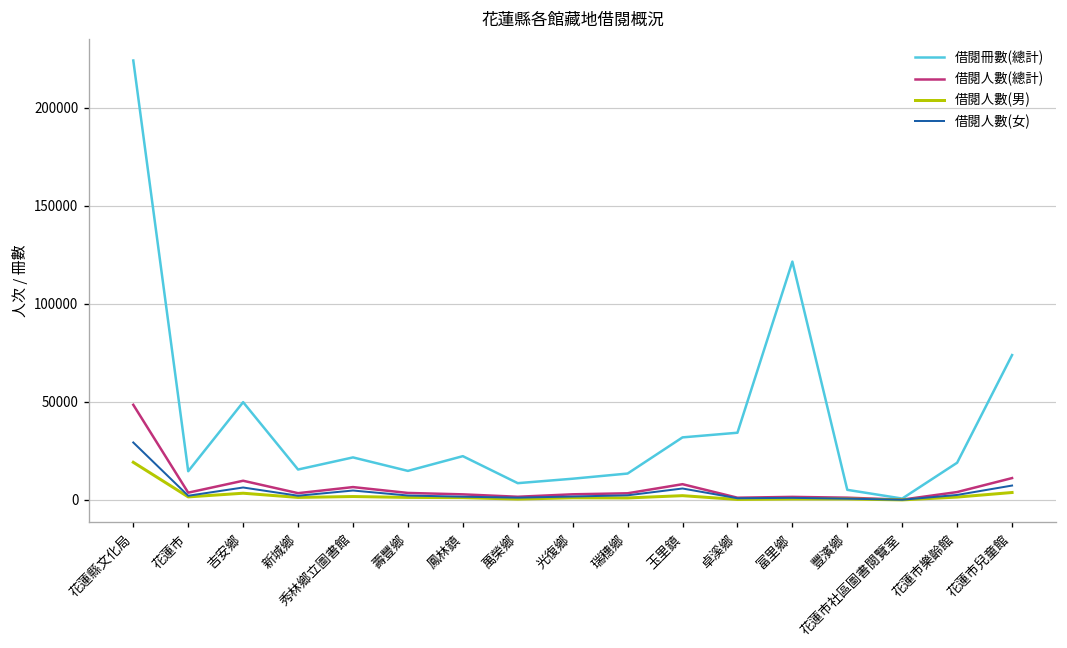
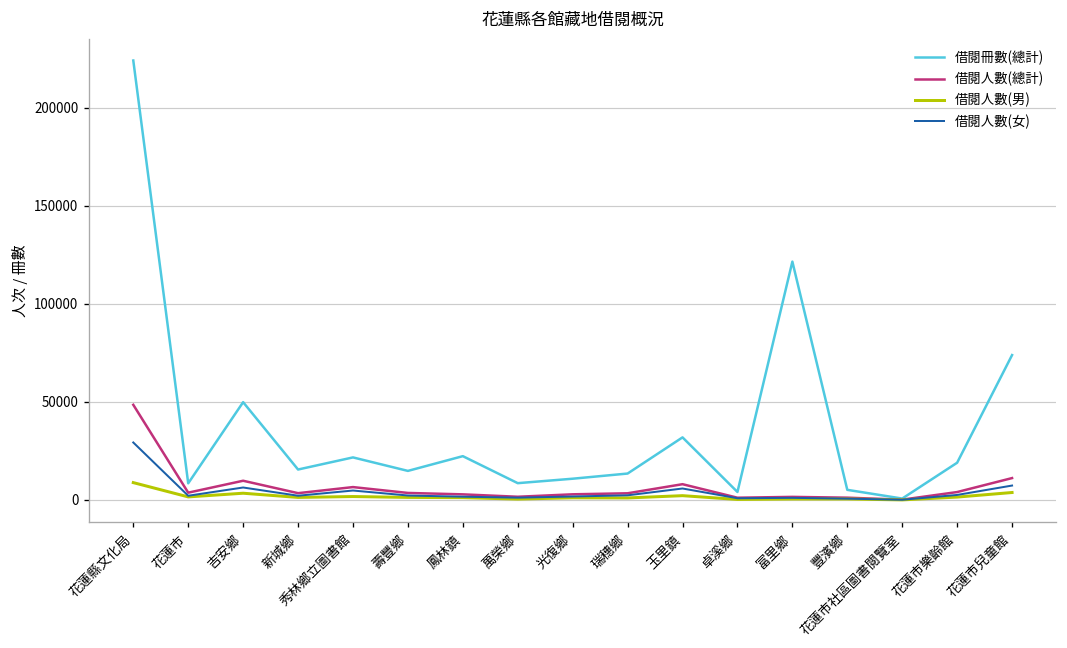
借閱人數(男), 花蓮縣文化局: 19000 -> 9000
借閱冊數(總計), 花蓮市: 15000 -> 8000
借閱冊數(總計), 卓溪鄉: 34000 -> 4000
